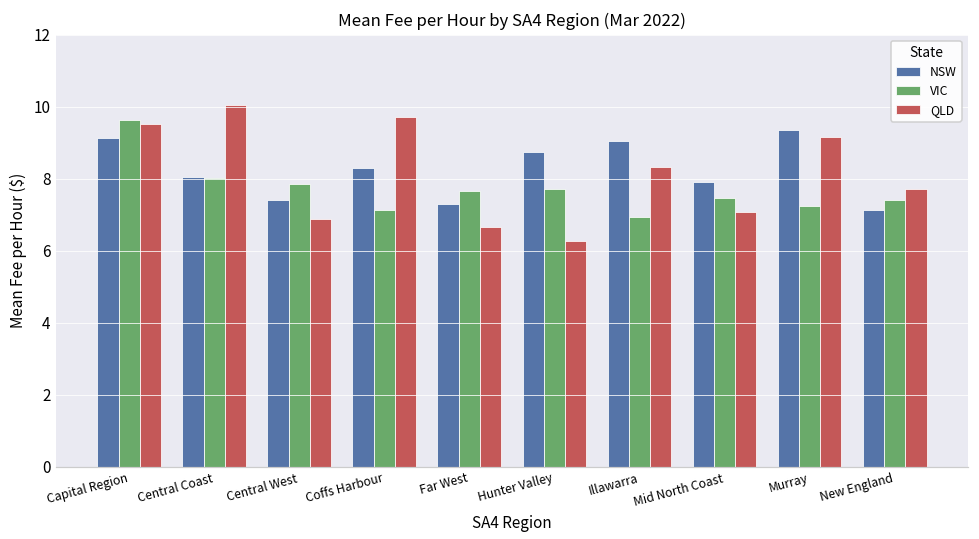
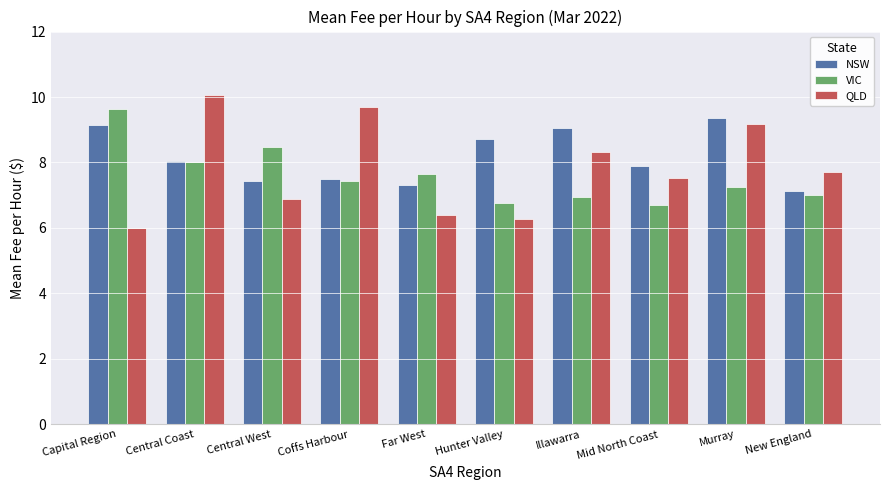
QLD, Capital Region: 9.5 -> 6.0
VIC, Central West: 7.9 -> 8.5
NSW, Coffs Harbour: 8.3 -> 7.5
VIC, Coffs Harbour: 7.1 -> 7.4
QLD, Far West: 6.7 -> 6.4
VIC, Hunter Valley: 7.7 -> 6.8
VIC, Mid North Coast: 7.5 -> 6.7
QLD, Mid North Coast: 7.1 -> 7.5
VIC, New England: 7.4 -> 7.0
